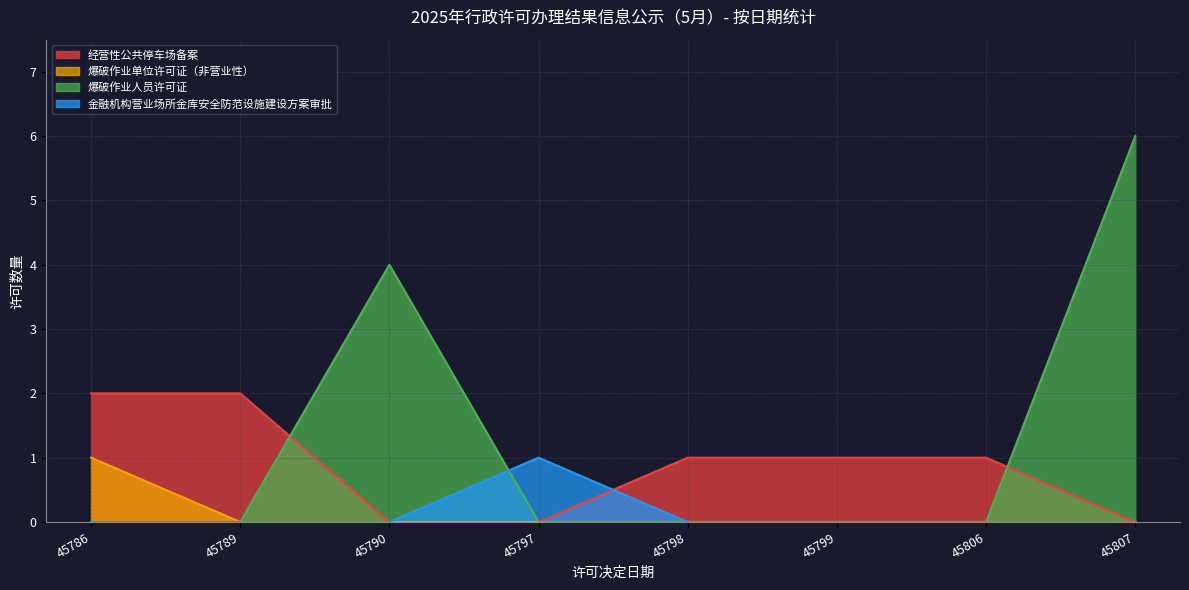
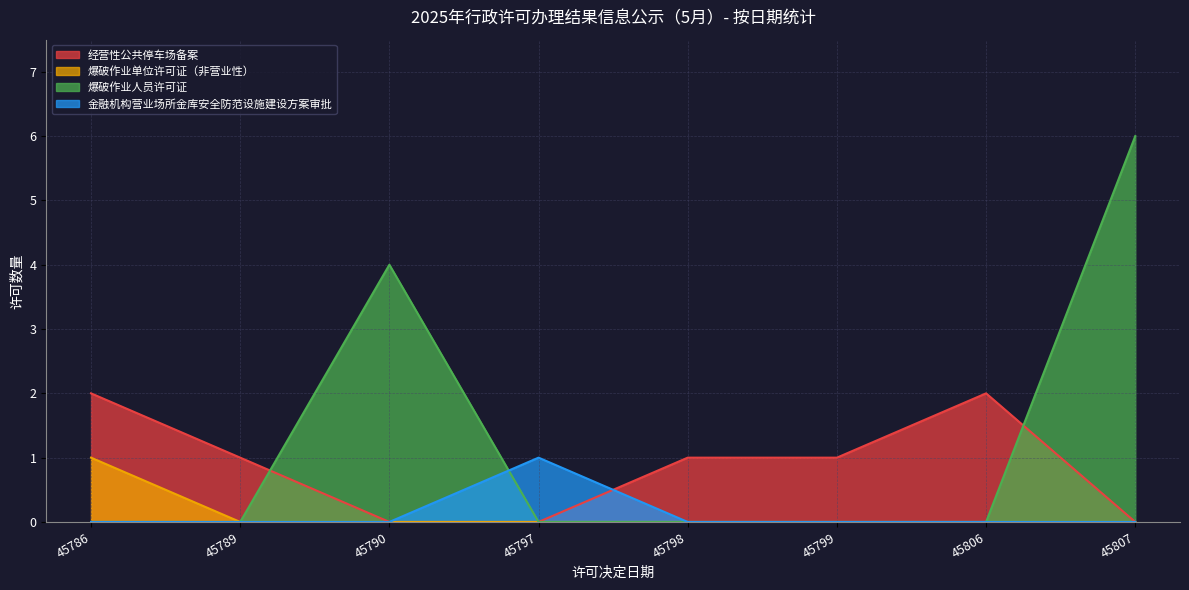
经营性公共停车场备案, 45789: 2 -> 1
经营性公共停车场备案, 45806: 1 -> 2
